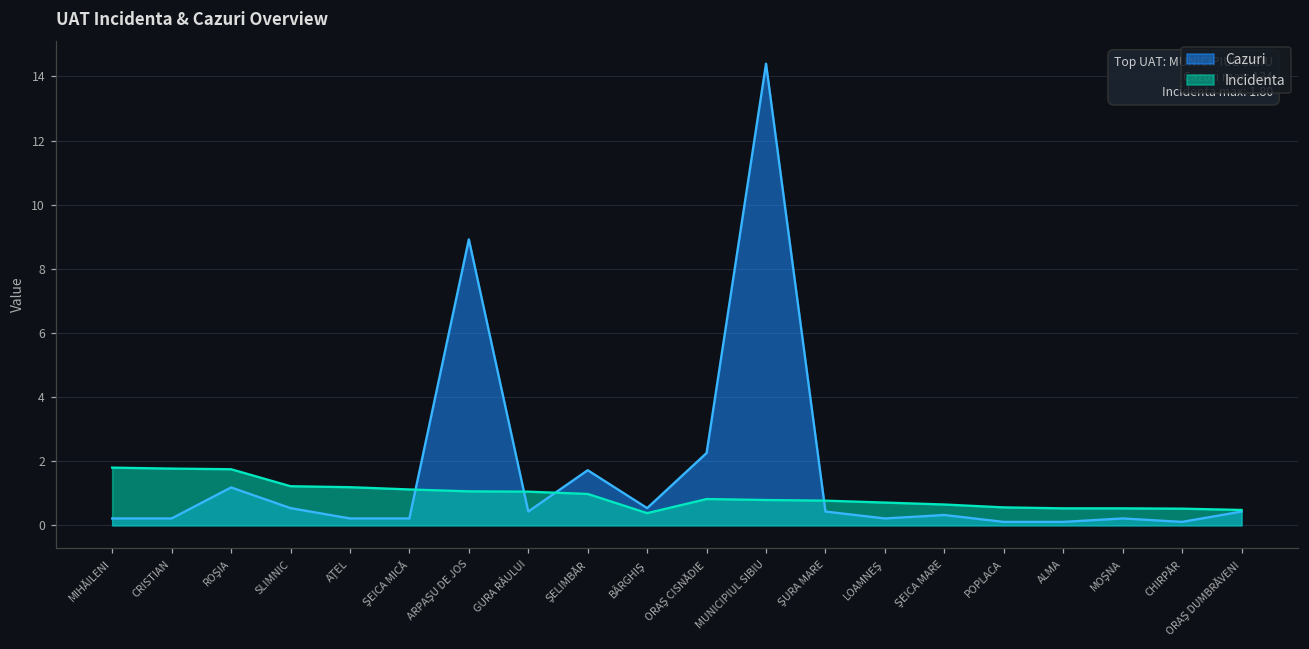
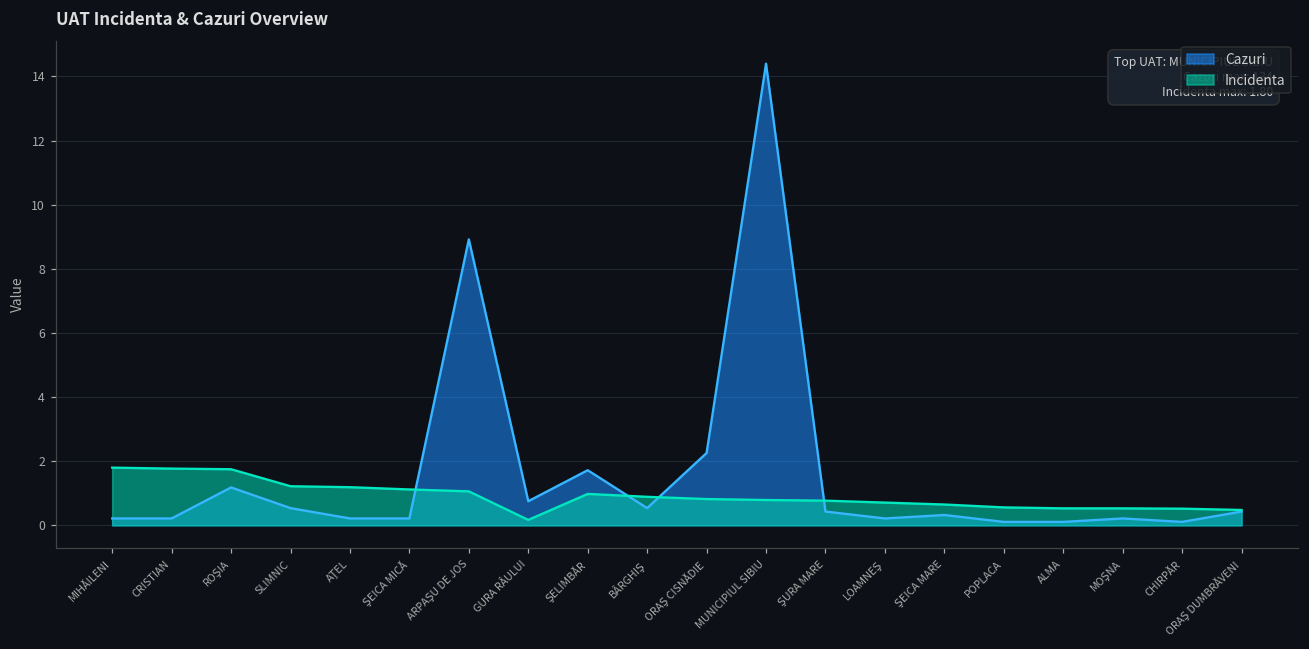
Cazuri, GURA RÂULUI: 0.4 -> 0.8
Incidenta, GURA RÂULUI: 1.1 -> 0.2
Incidenta, BÂRGHIŞ: 0.4 -> 0.9
